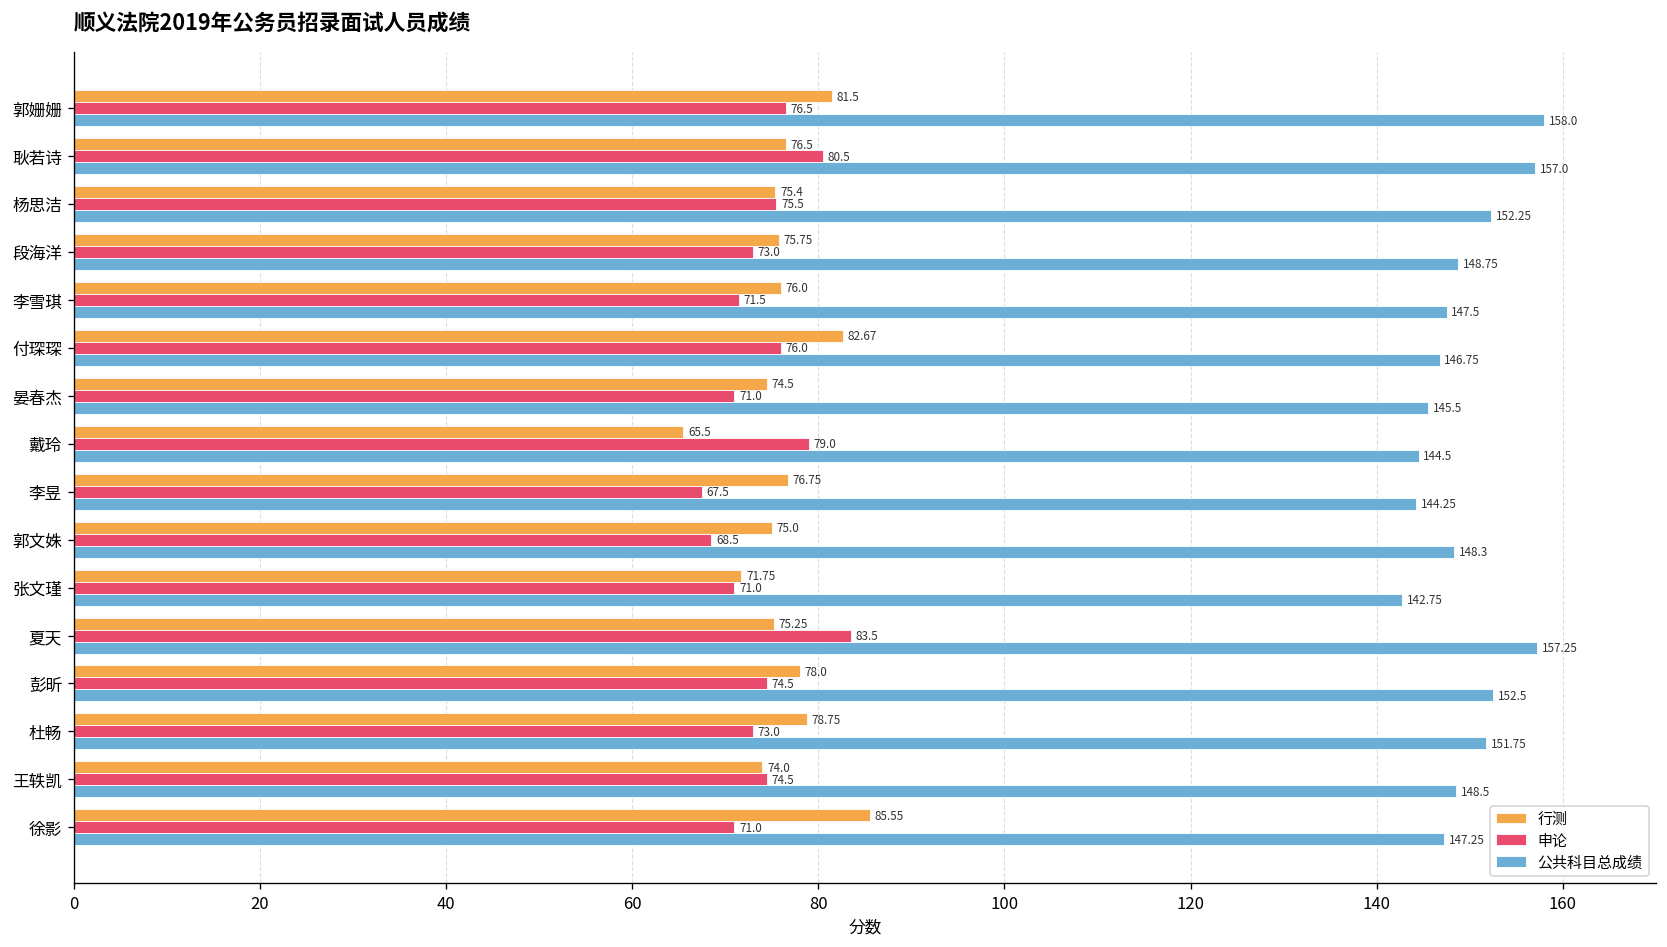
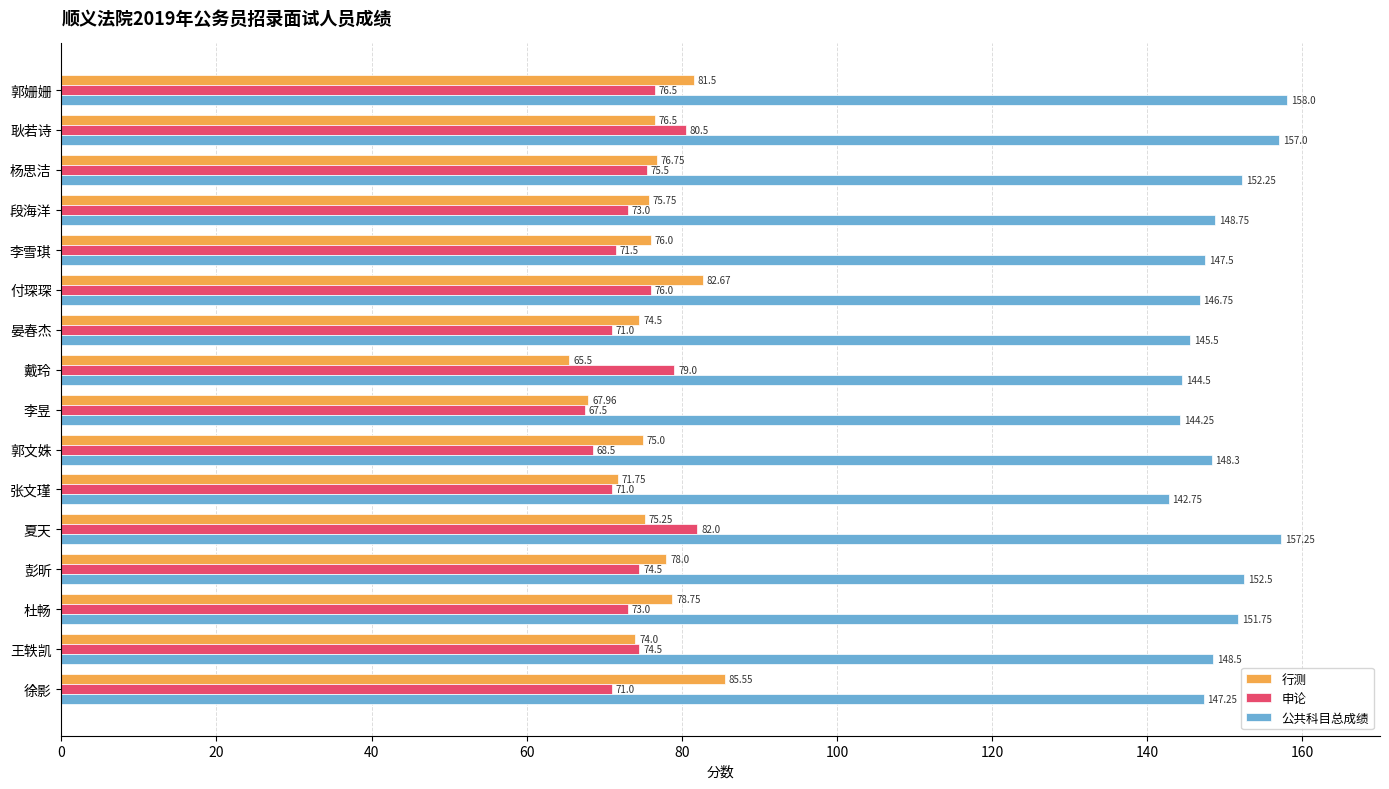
行测, 杨思洁: 75.4 -> 76.75
行测, 李昱: 76.75 -> 67.96
申论, 夏天: 83.5 -> 82.0
